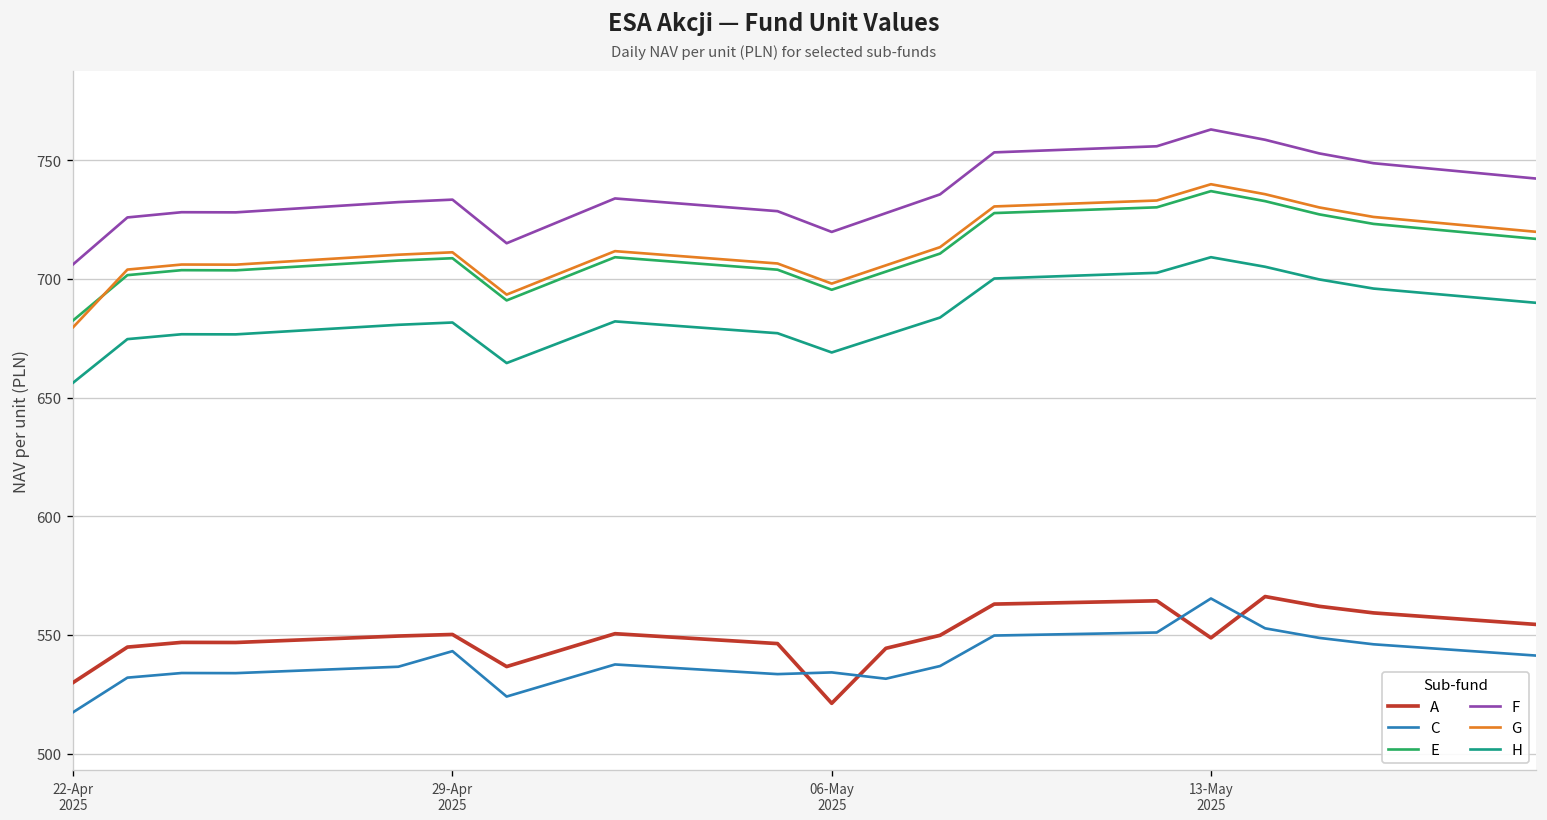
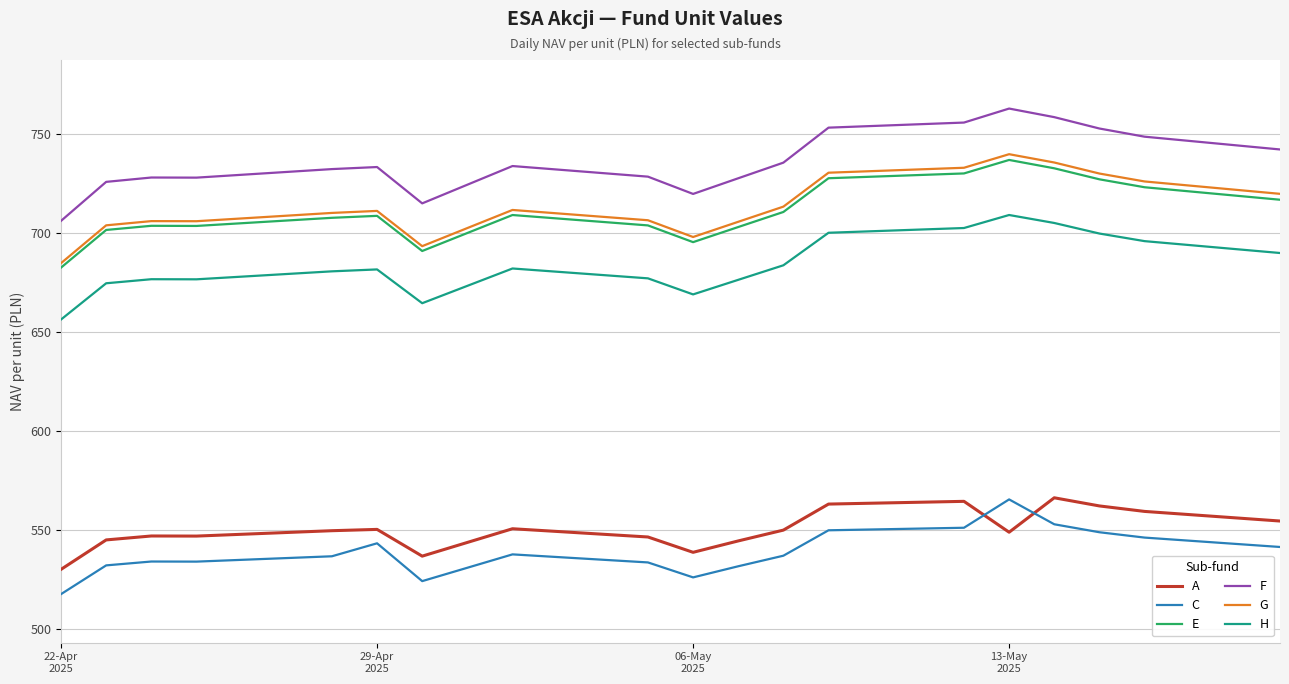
G, 22-Apr 2025: 680 -> 685
A, 06-May 2025: 521 -> 539
C, 06-May 2025: 534 -> 526
